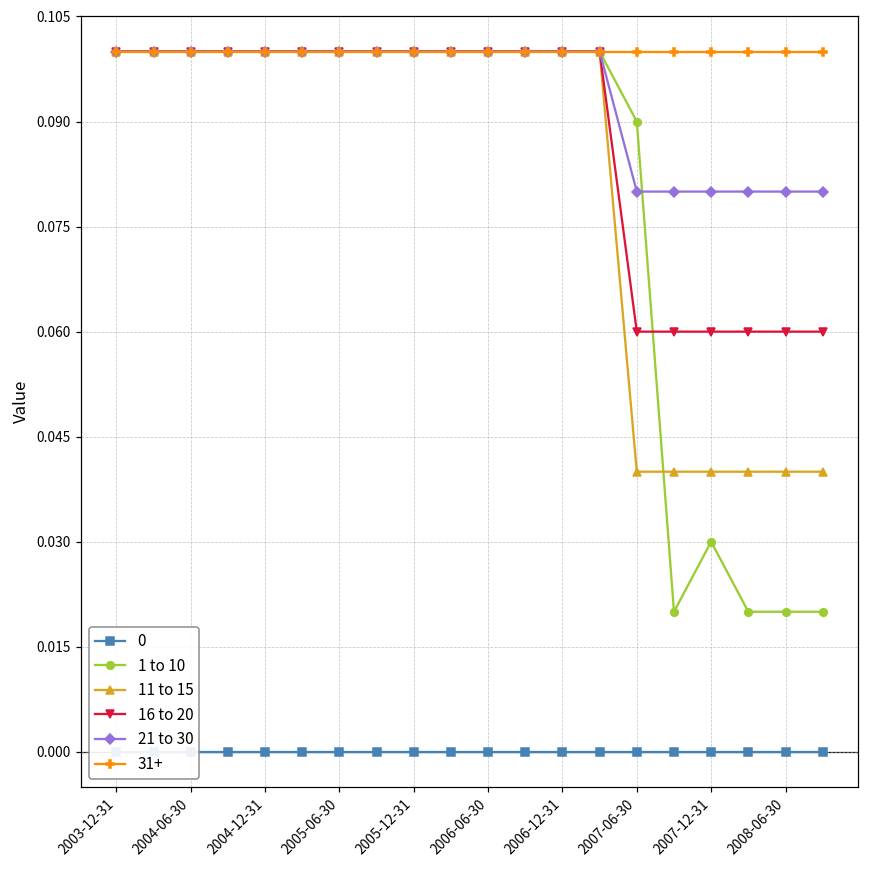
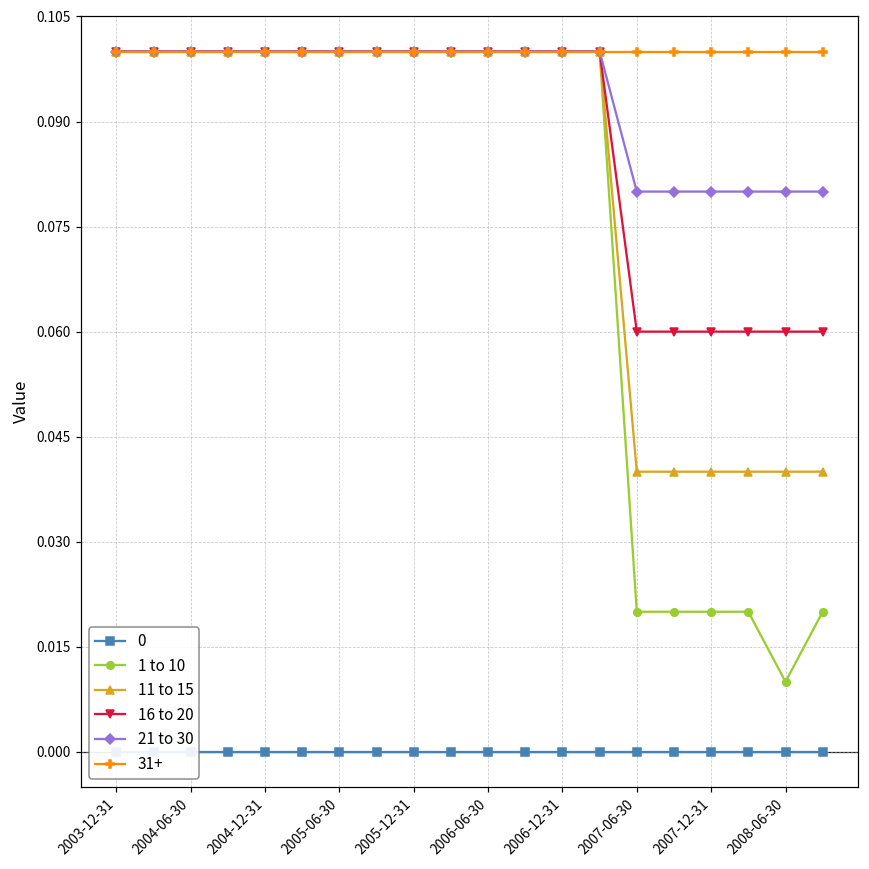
1 to 10, 2007-06-30: 0.09 -> 0.02
1 to 10, 2007-12-31: 0.03 -> 0.02
1 to 10, 2008-06-30: 0.02 -> 0.01
